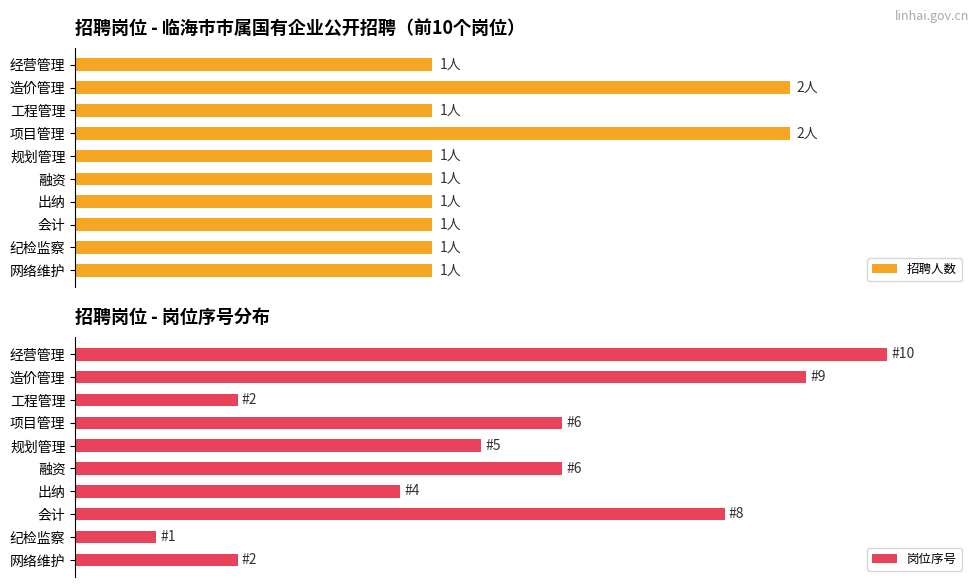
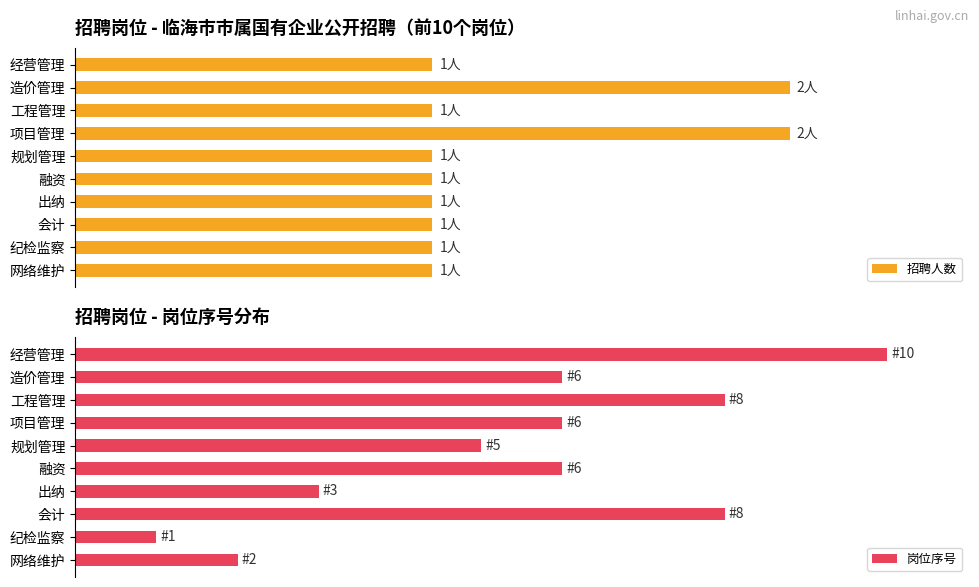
招聘岗位 - 岗位序号分布, 造价管理: 9 -> 6
招聘岗位 - 岗位序号分布, 工程管理: 2 -> 8
招聘岗位 - 岗位序号分布, 出纳: 4 -> 3
